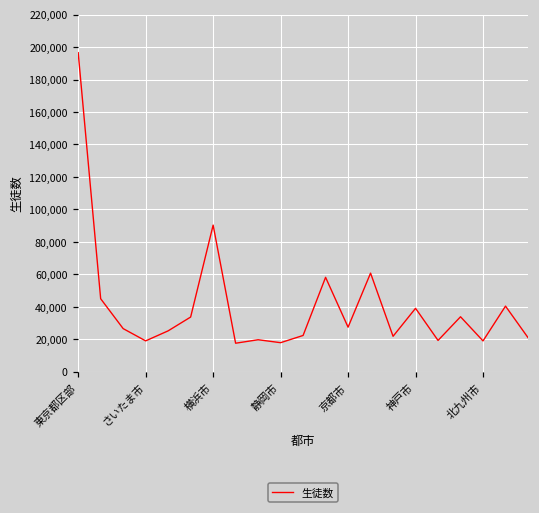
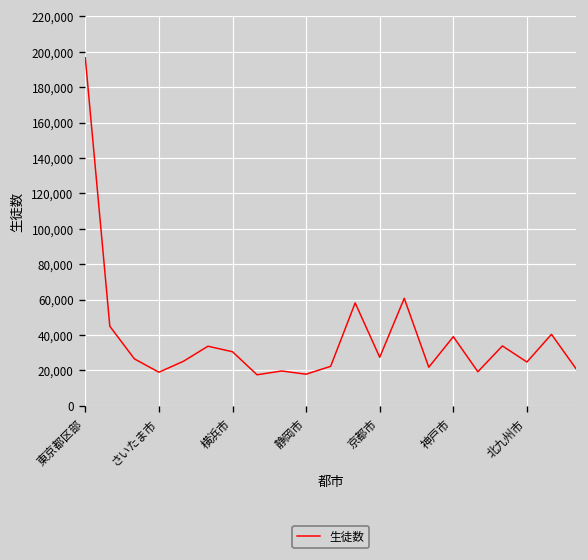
横浜市: 90,000 -> 31,000
北九州市: 19,000 -> 25,000
